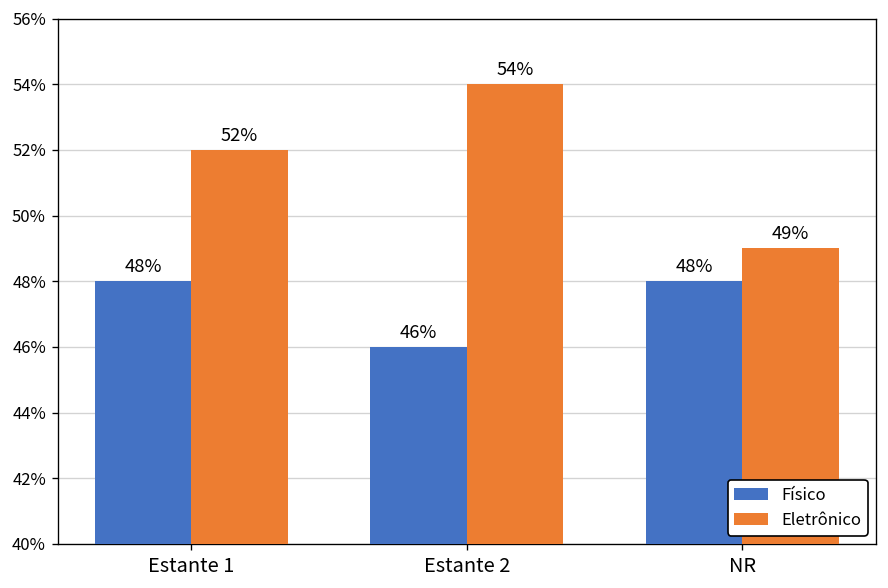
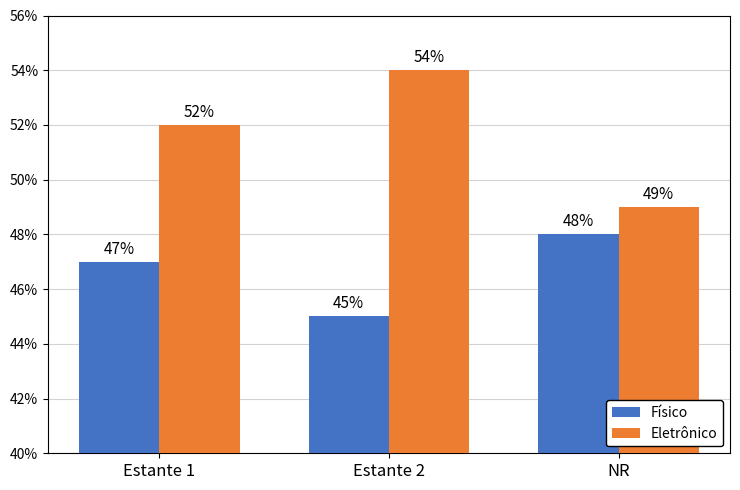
Físico, Estante 1: 48% -> 47%
Físico, Estante 2: 46% -> 45%
